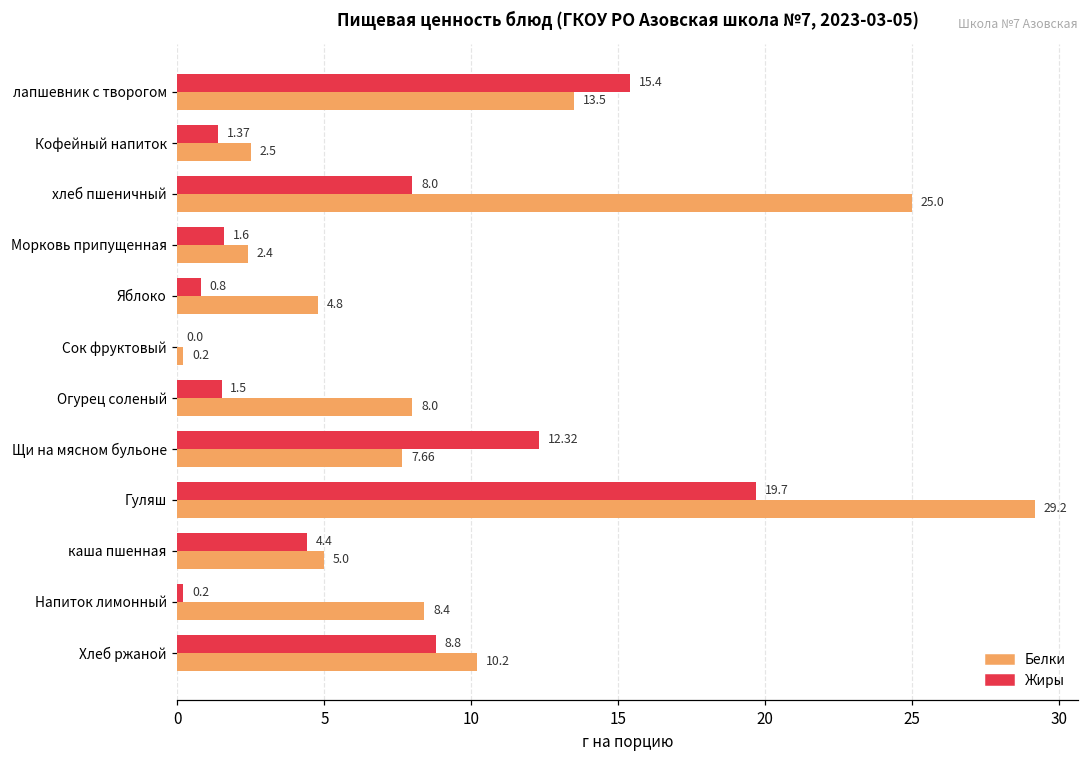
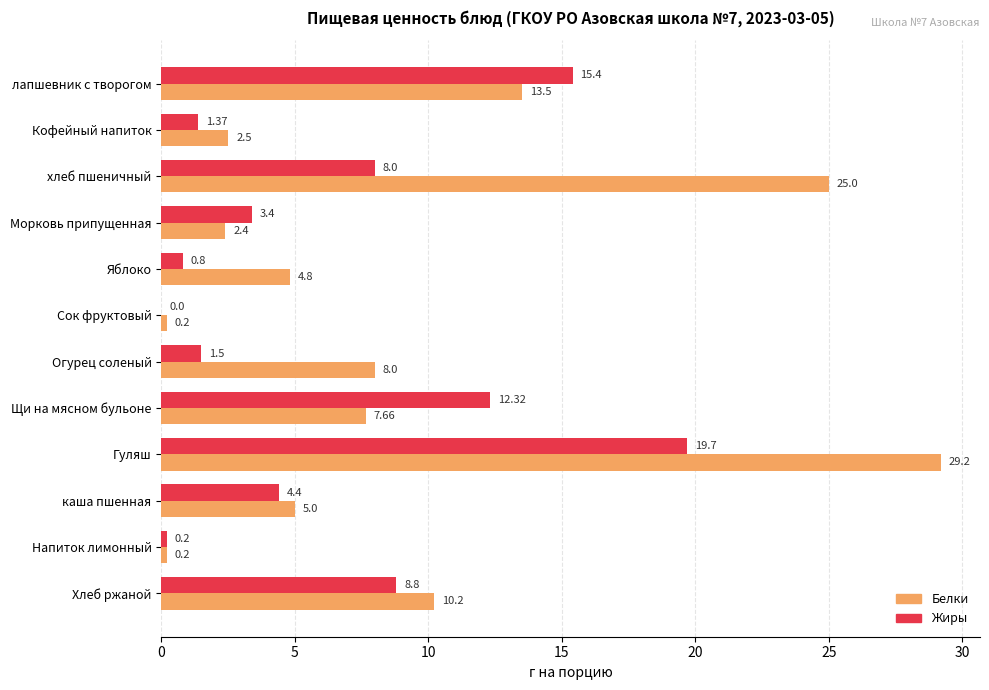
Жиры, Морковь припущенная: 1.6 -> 3.4
Белки, Напиток лимонный: 8.4 -> 0.2
